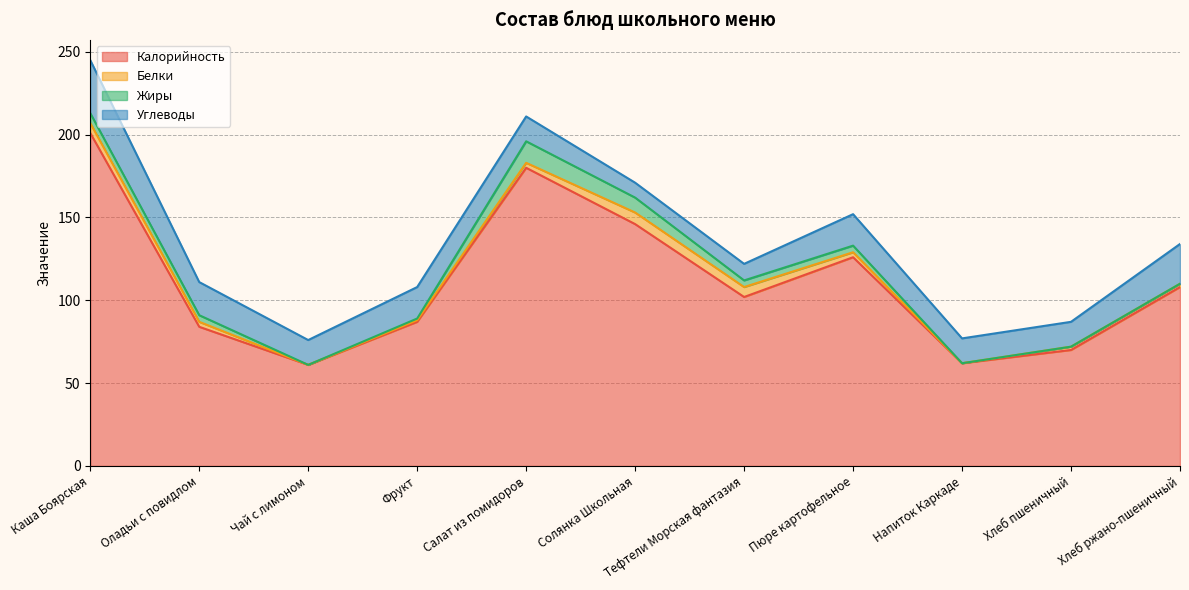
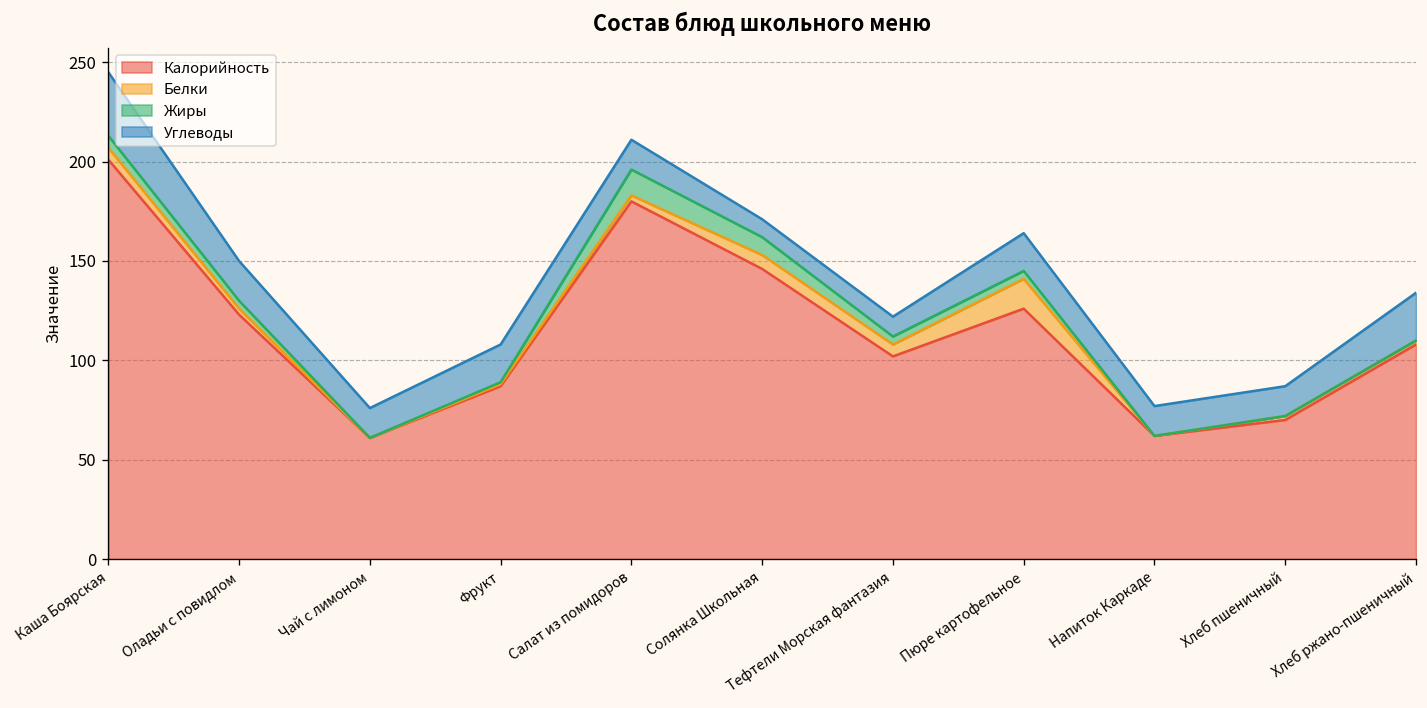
Калорийность, Оладьи с повидлом: 84 -> 123
Белки, Пюре картофельное: 3 -> 15
